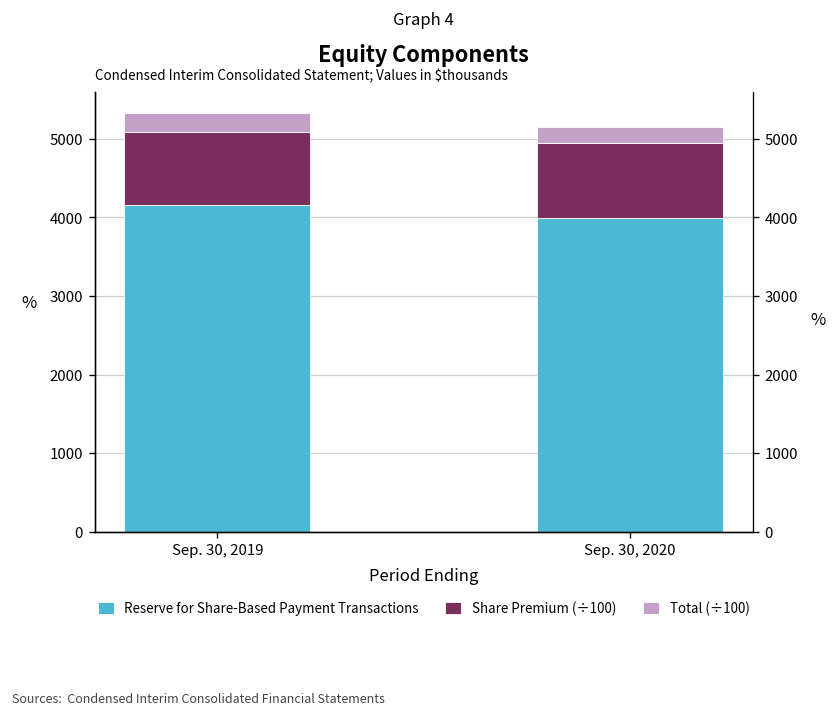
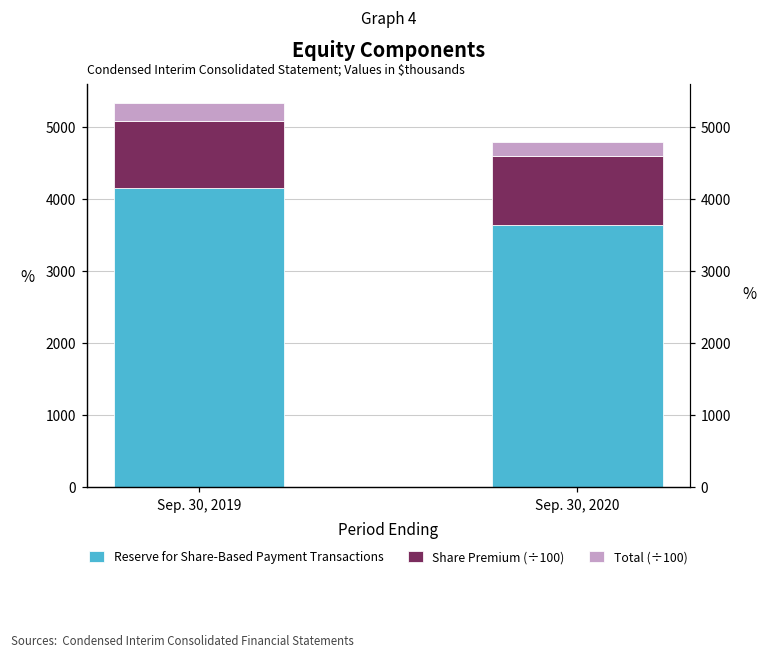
Reserve for Share-Based Payment Transactions, Sep. 30, 2020: 4000 -> 3600
